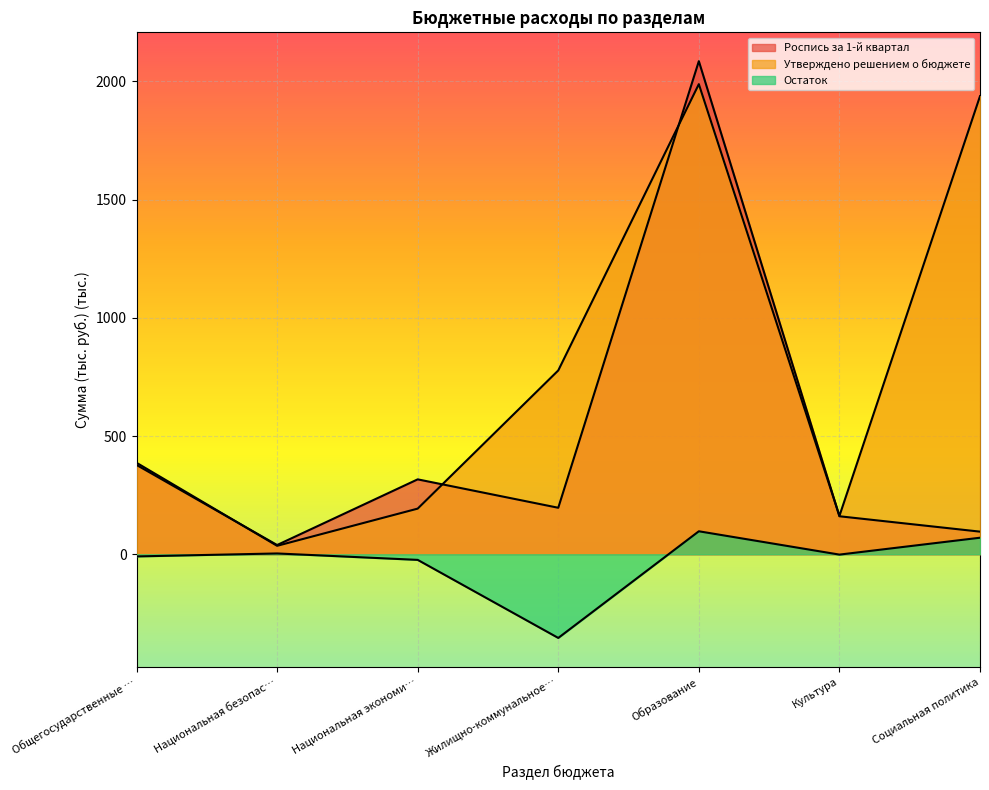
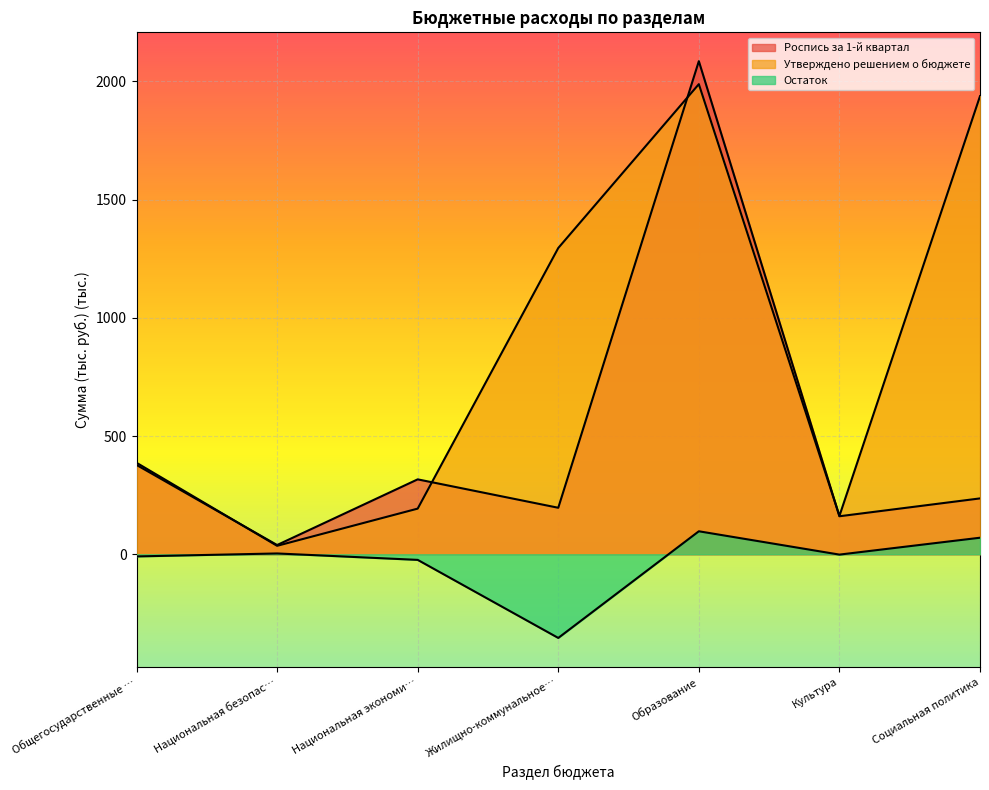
Утверждено решением о бюджете, Жилищно-коммунальное…: 780 -> 1300
Роспись за 1-й квартал, Социальная политика: 100 -> 240
